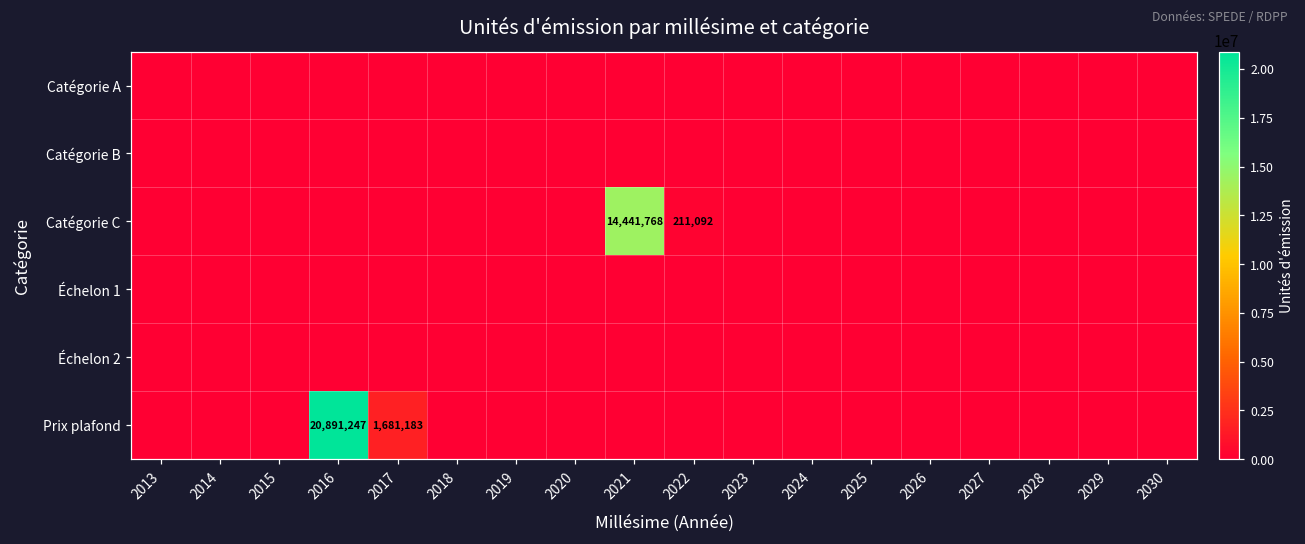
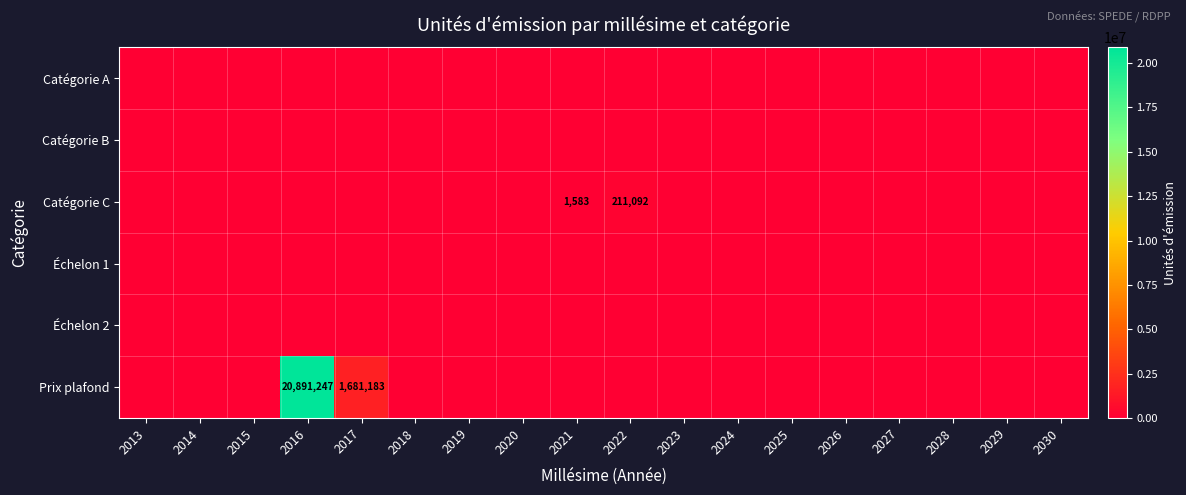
Catégorie C, 2021: 14,441,768 -> 1,583
